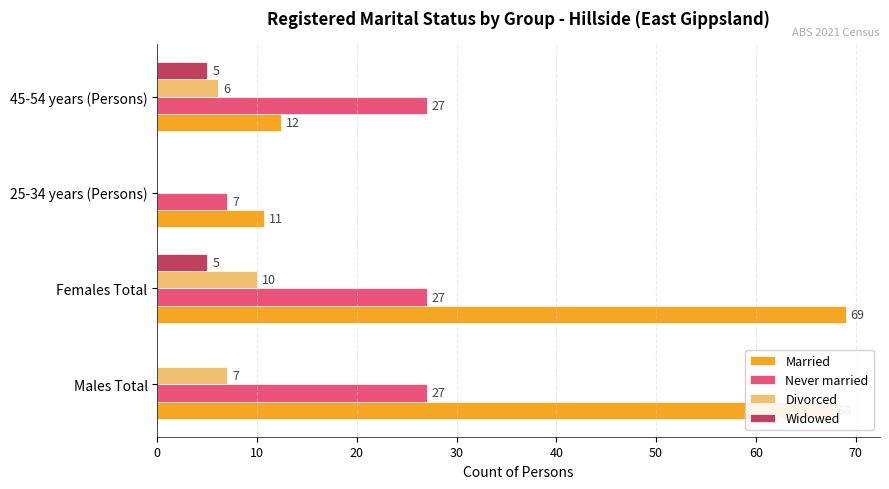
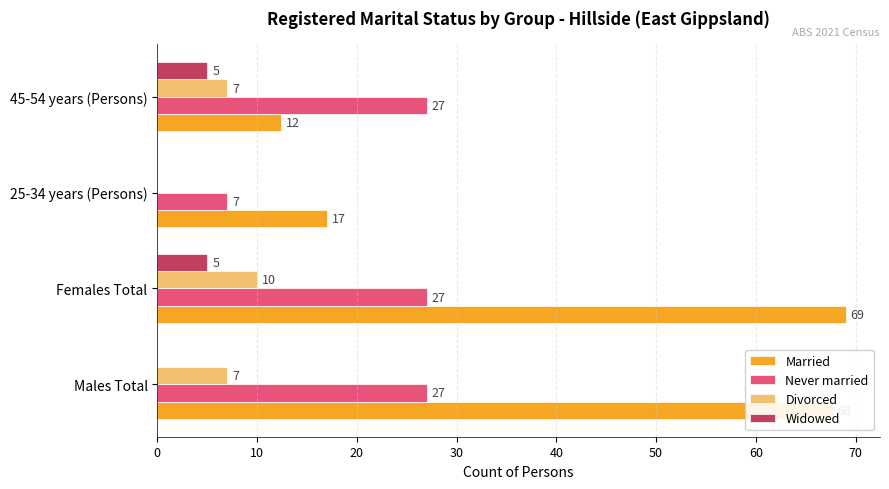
Divorced, 45-54 years (Persons): 6 -> 7
Married, 25-34 years (Persons): 11 -> 17
